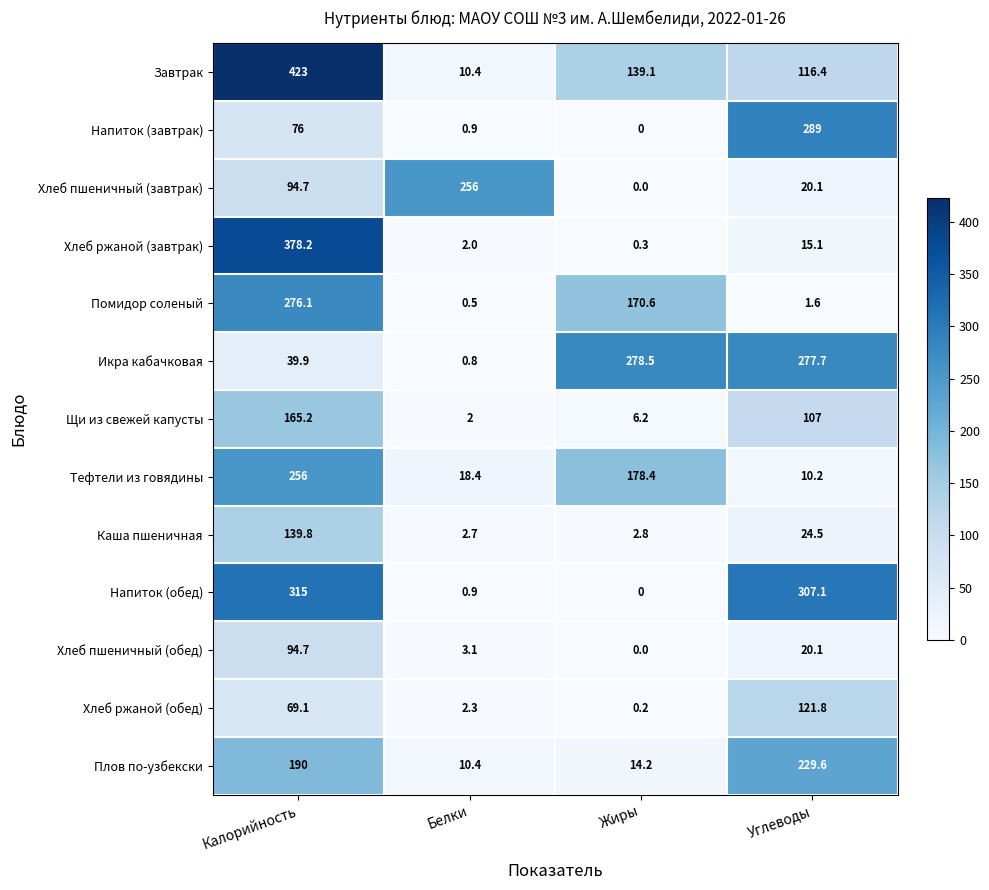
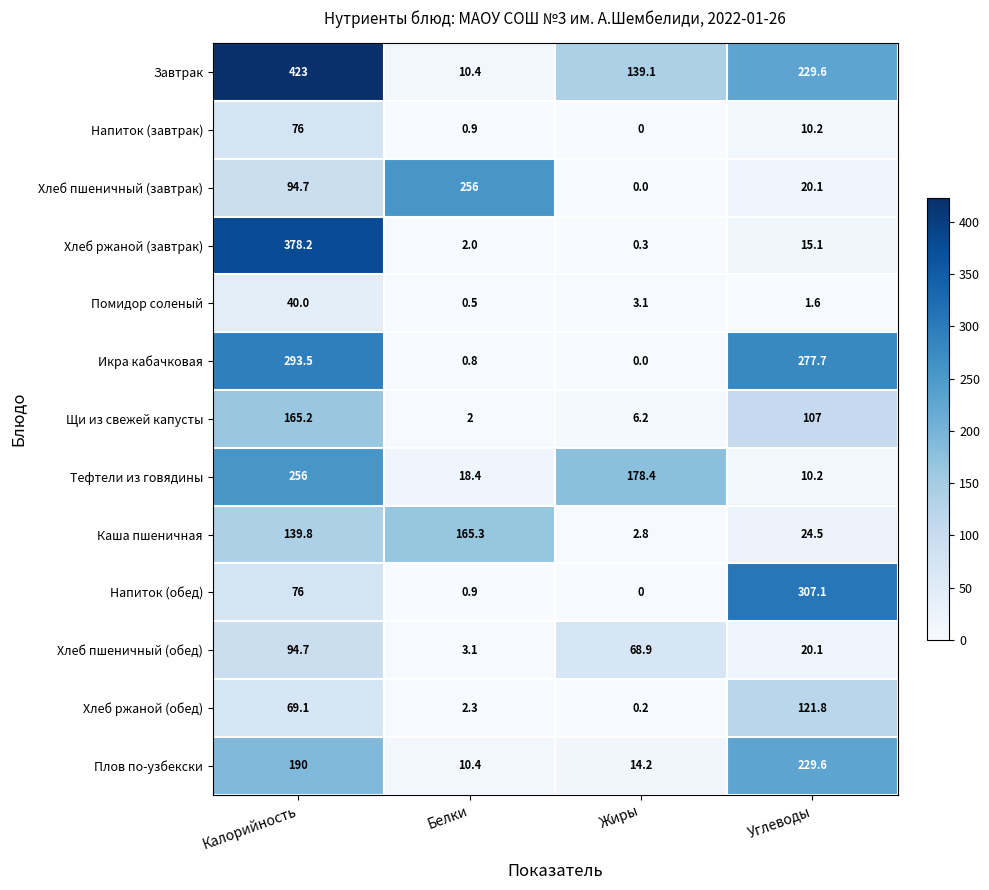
Завтрак, Углеводы: 116.4 -> 229.6
Напиток (завтрак), Углеводы: 289 -> 10.2
Помидор соленый, Калорийность: 276.1 -> 40.0
Помидор соленый, Жиры: 170.6 -> 3.1
Икра кабачковая, Калорийность: 39.9 -> 293.5
Икра кабачковая, Жиры: 278.5 -> 0.0
Каша пшеничная, Белки: 2.7 -> 165.3
Напиток (обед), Калорийность: 315 -> 76
Хлеб пшеничный (обед), Жиры: 0.0 -> 68.9
